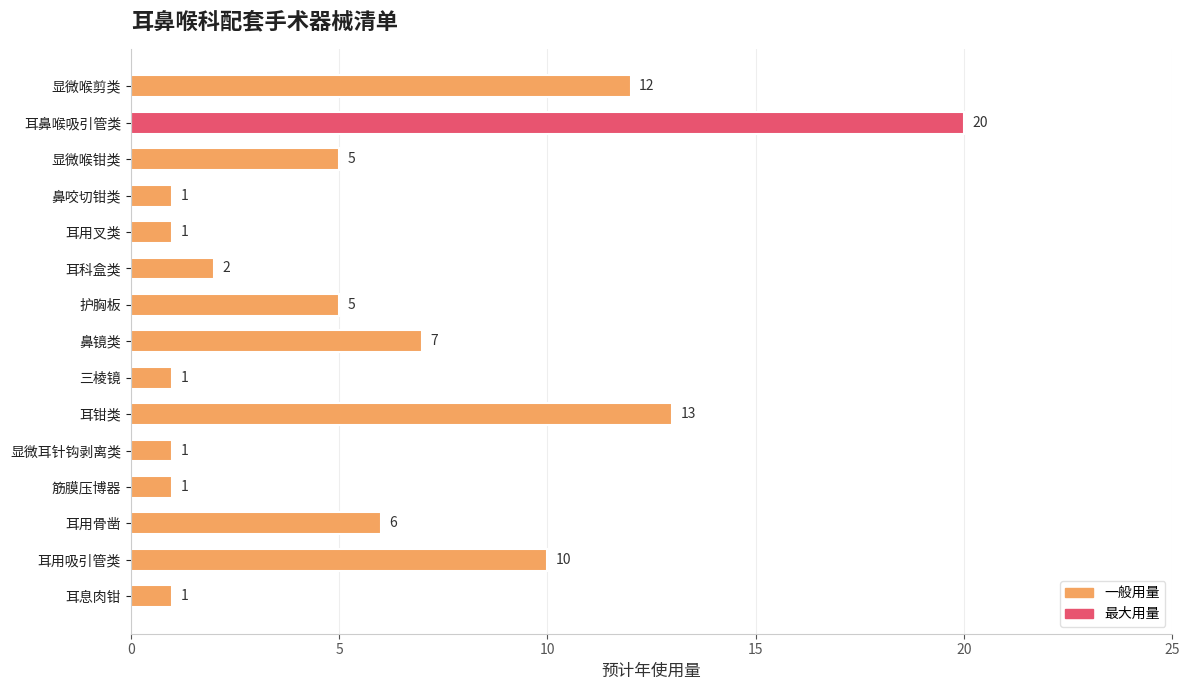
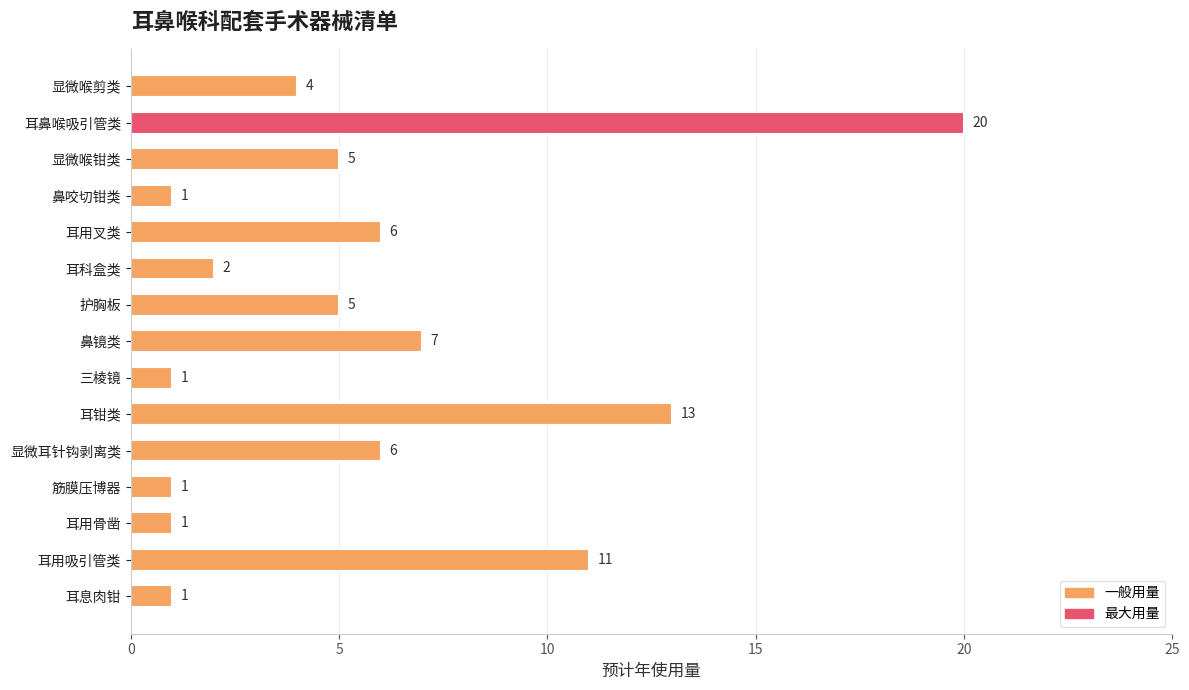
显微喉剪类: 12 -> 4
耳用叉类: 1 -> 6
显微耳针钩剥离类: 1 -> 6
耳用骨凿: 6 -> 1
耳用吸引管类: 10 -> 11
